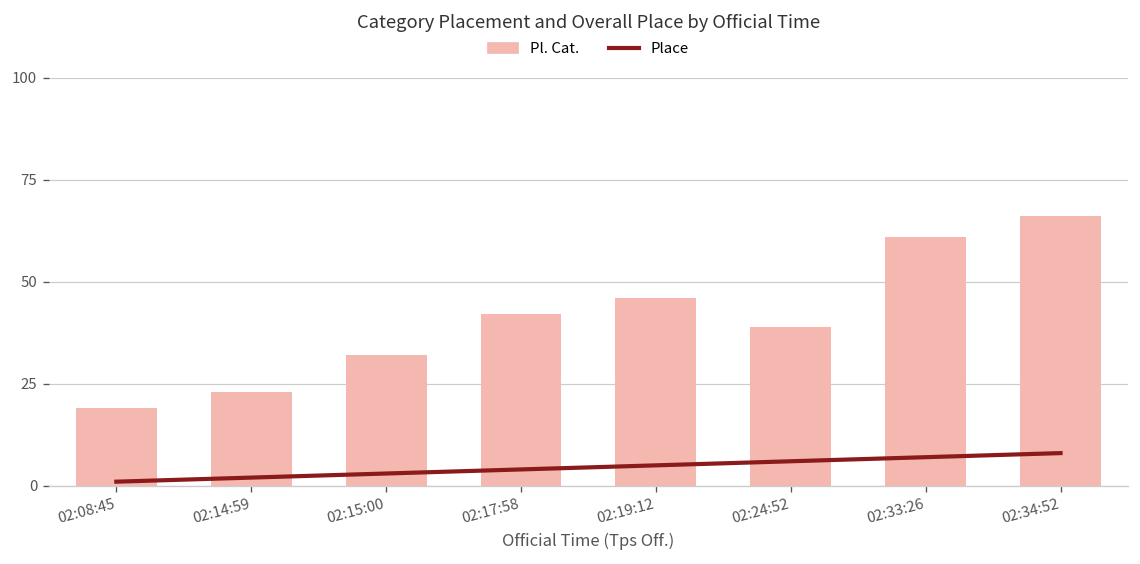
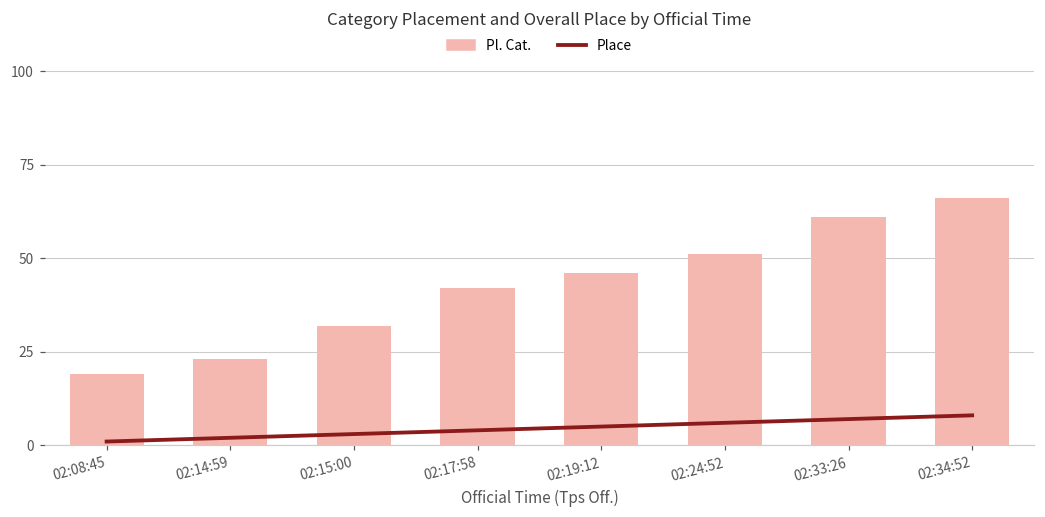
Pl. Cat., 02:24:52: 39 -> 51
